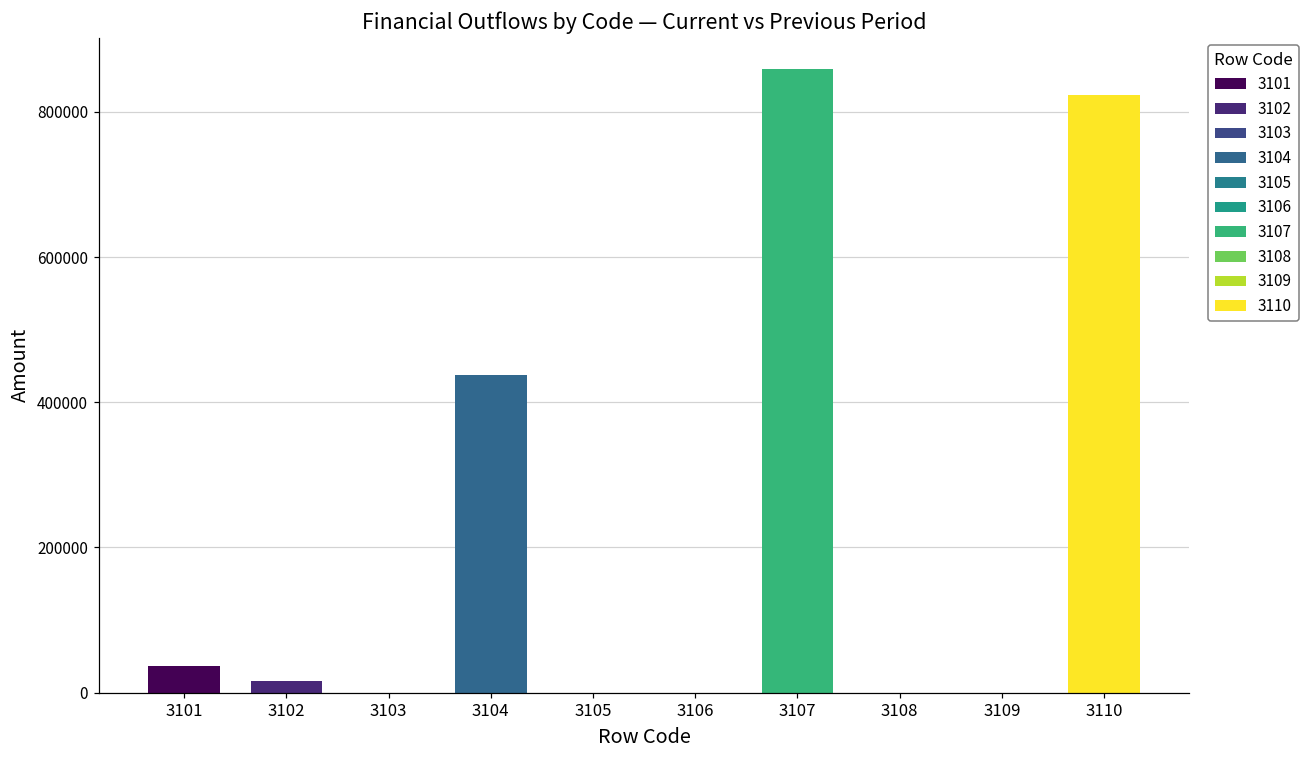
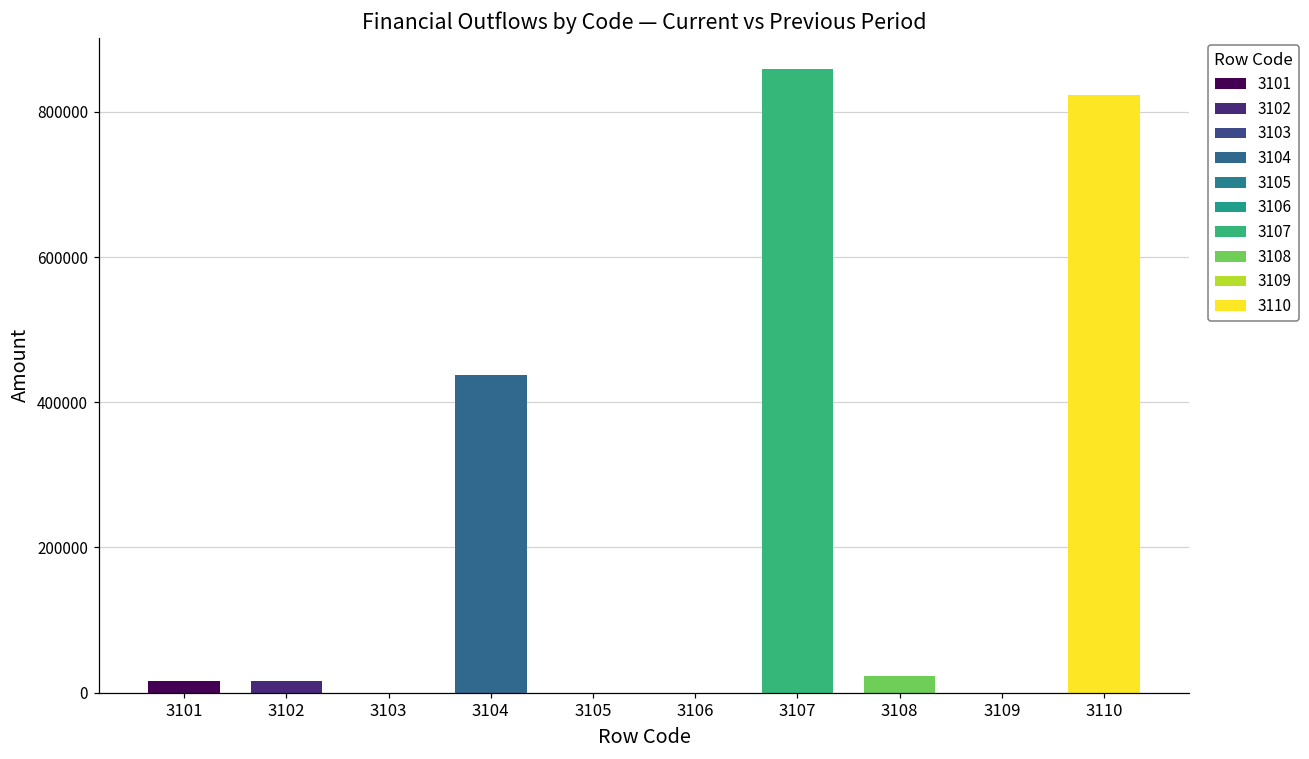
3101: 40000 -> 20000
3108: 0 -> 20000
